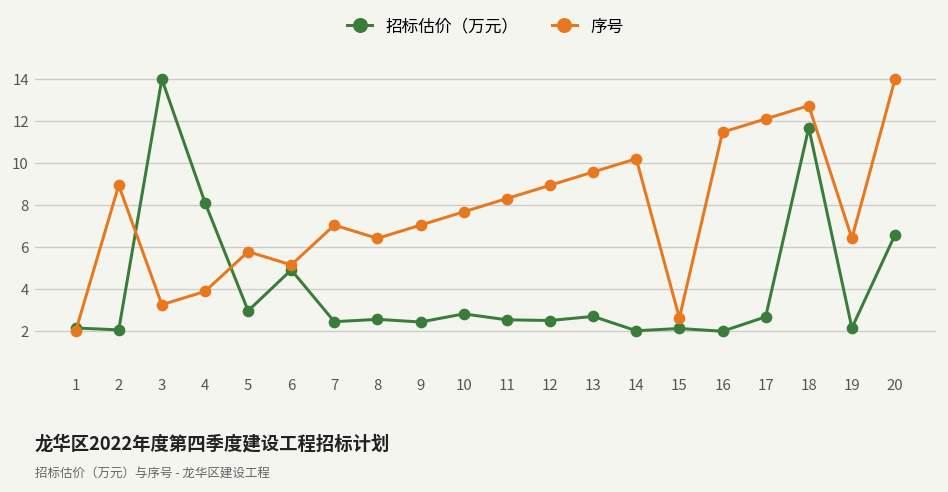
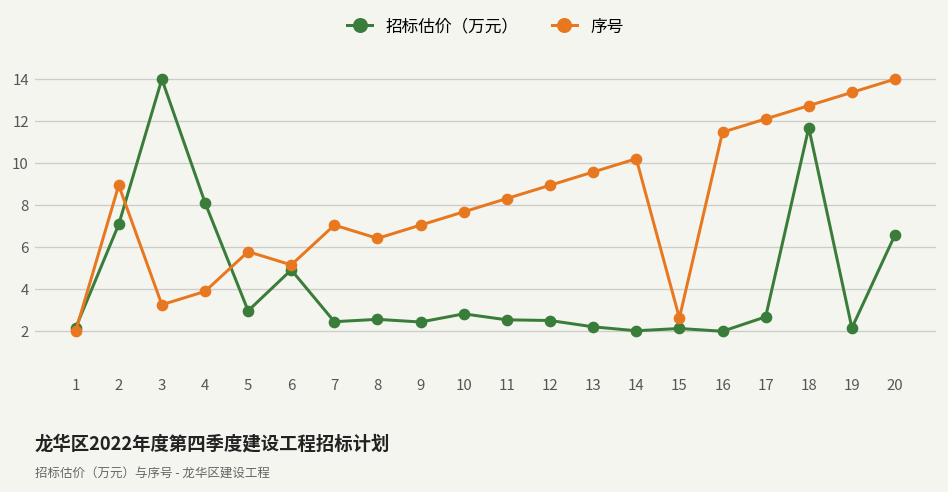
招标估价（万元）, 2: 2.1 -> 7.1
招标估价（万元）, 13: 2.7 -> 2.2
序号, 19: 6.4 -> 13.4
